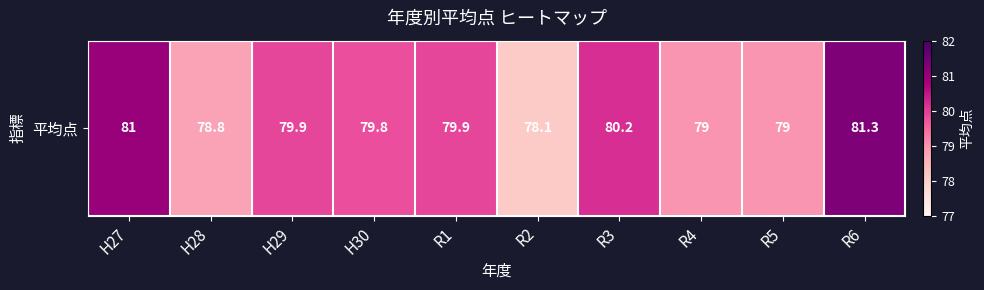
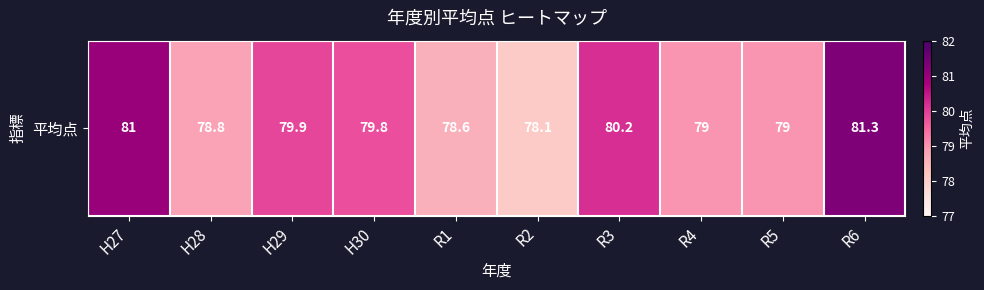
平均点, R1: 79.9 -> 78.6
